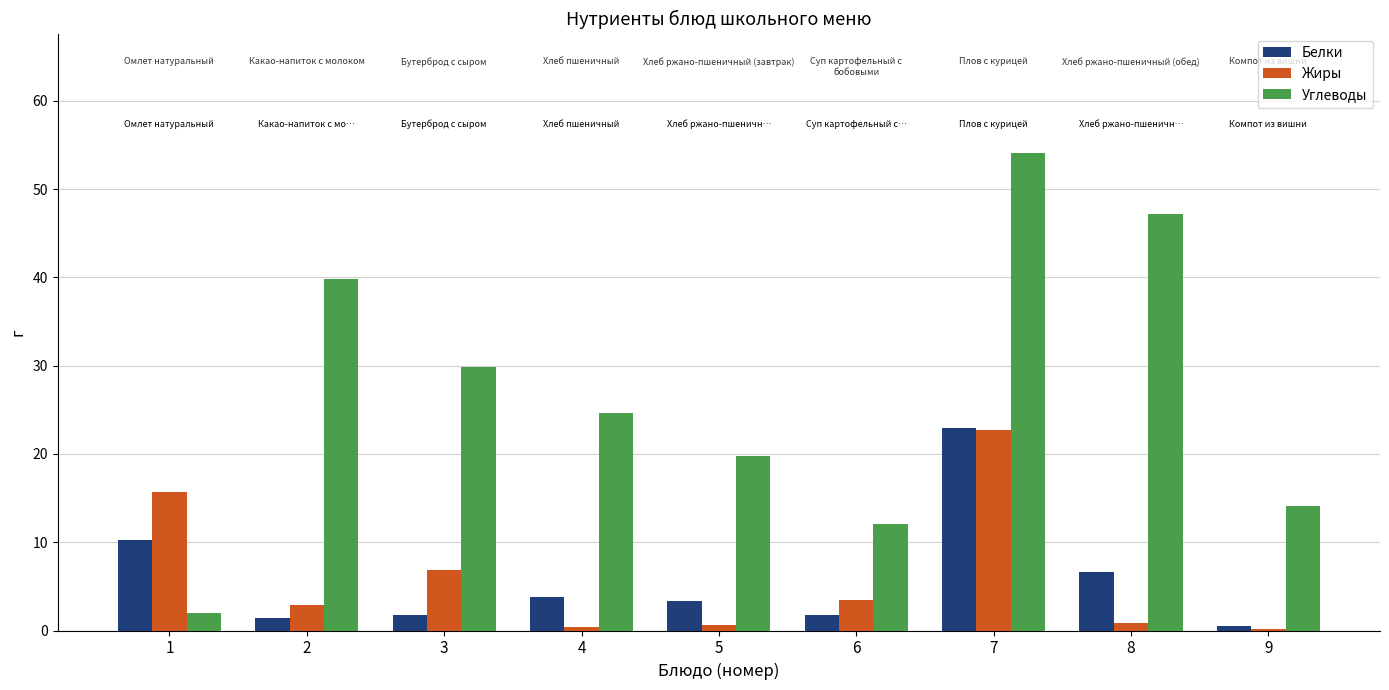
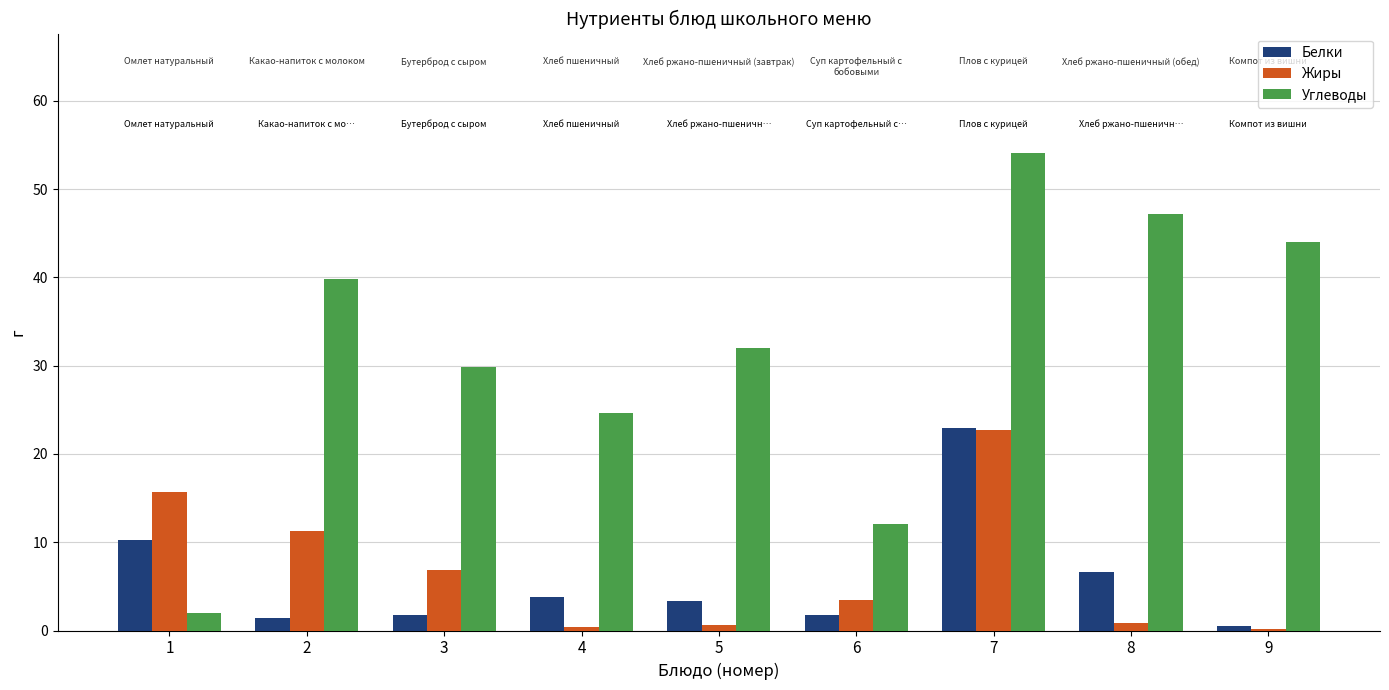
Жиры, 2: 3 -> 11
Углеводы, 5: 20 -> 32
Углеводы, 9: 14 -> 44
